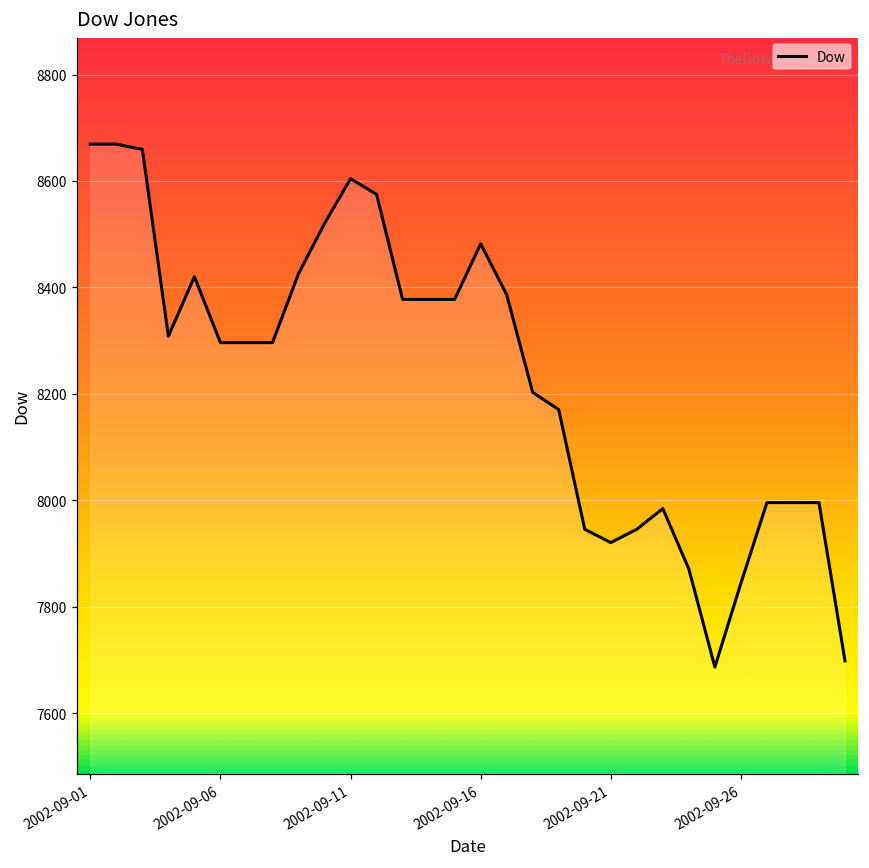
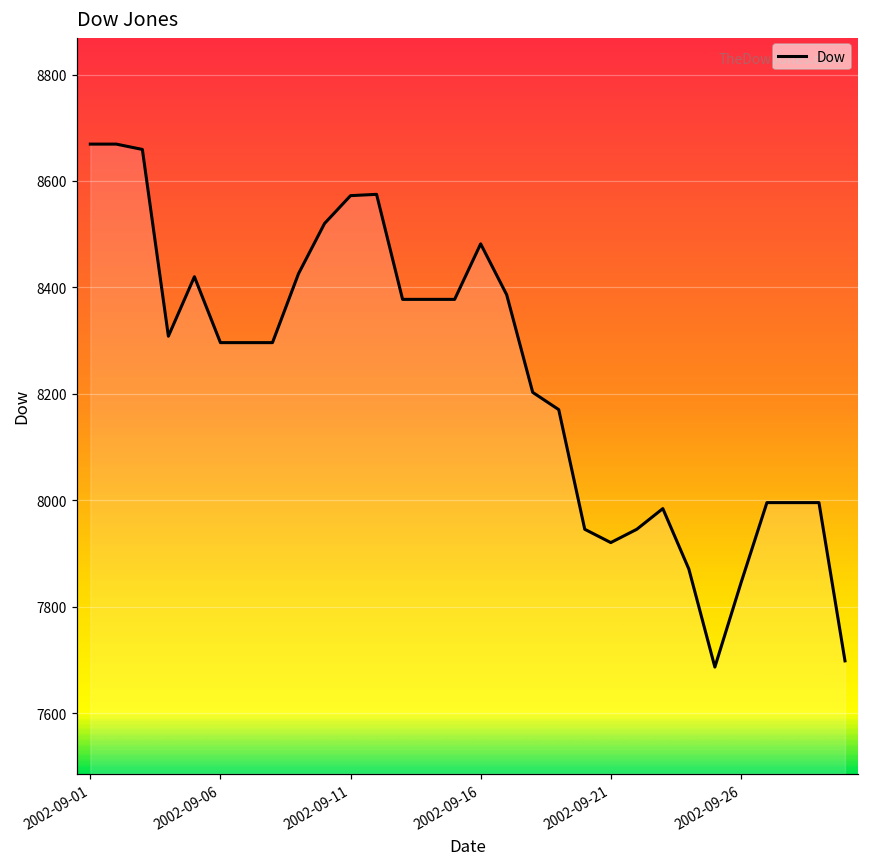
2002-09-11: 8600 -> 8570
